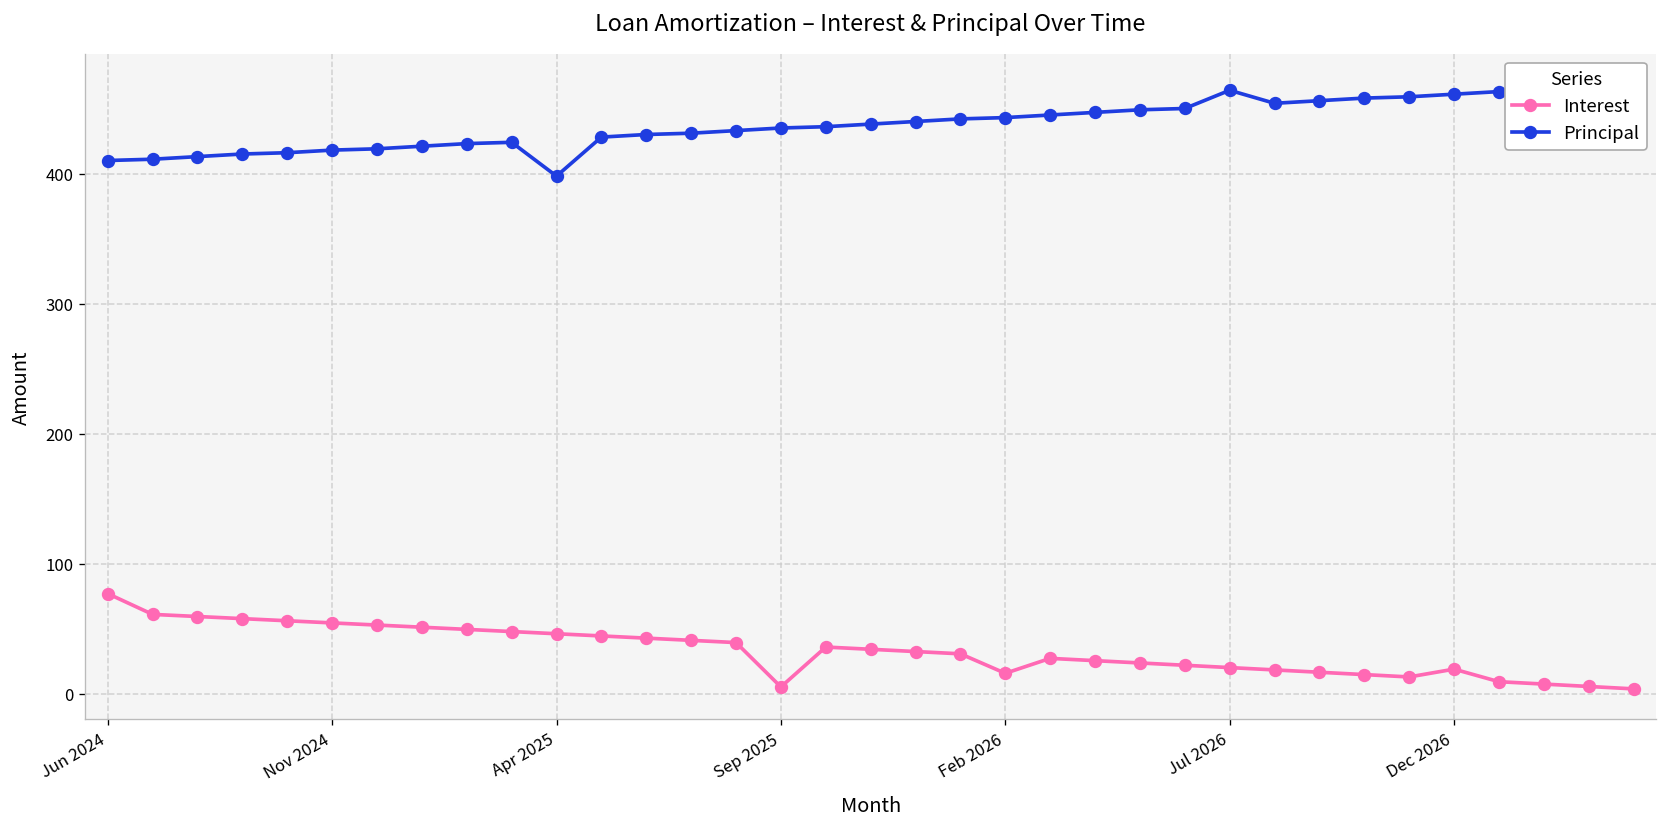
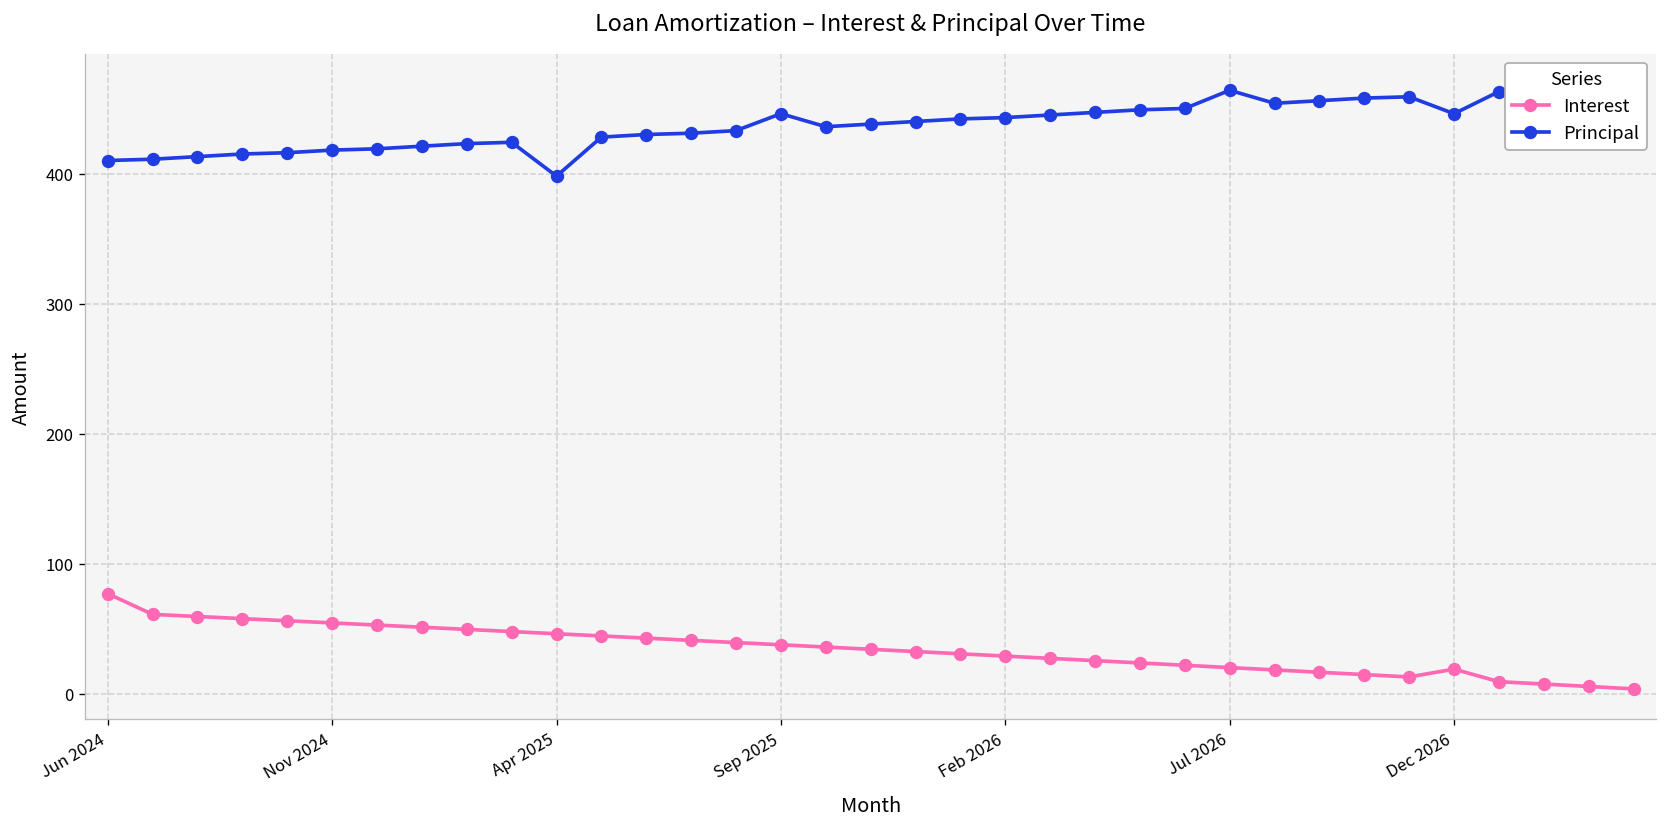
Interest, Sep 2025: 5 -> 38
Principal, Sep 2025: 435 -> 446
Interest, Feb 2026: 16 -> 29
Principal, Dec 2026: 461 -> 446
